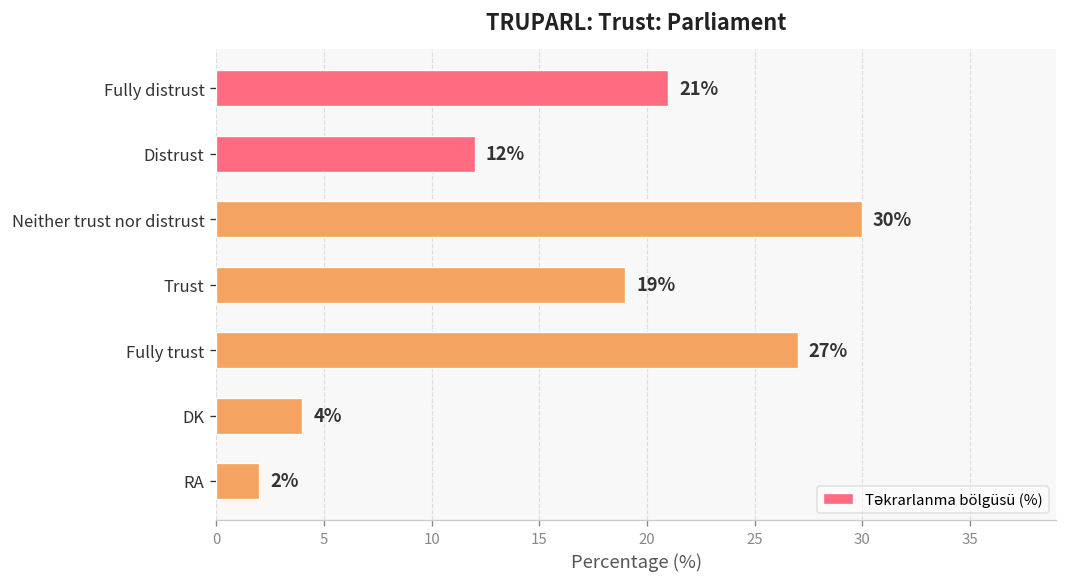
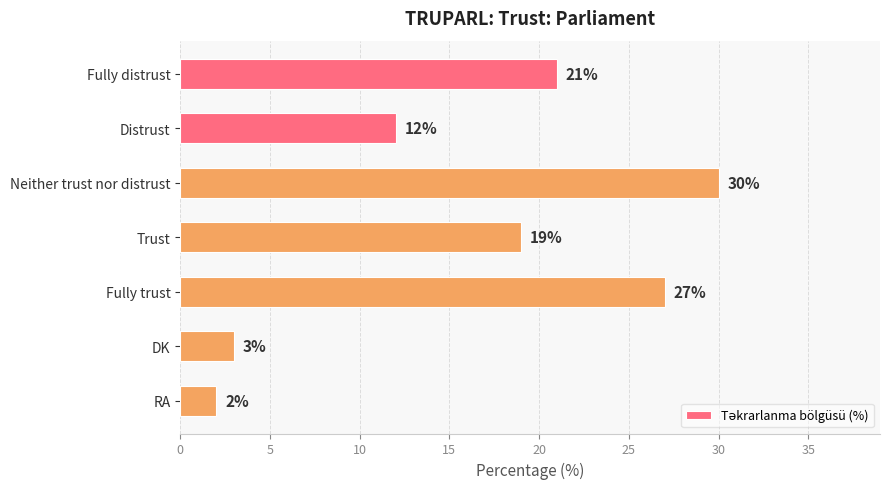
DK: 4% -> 3%
